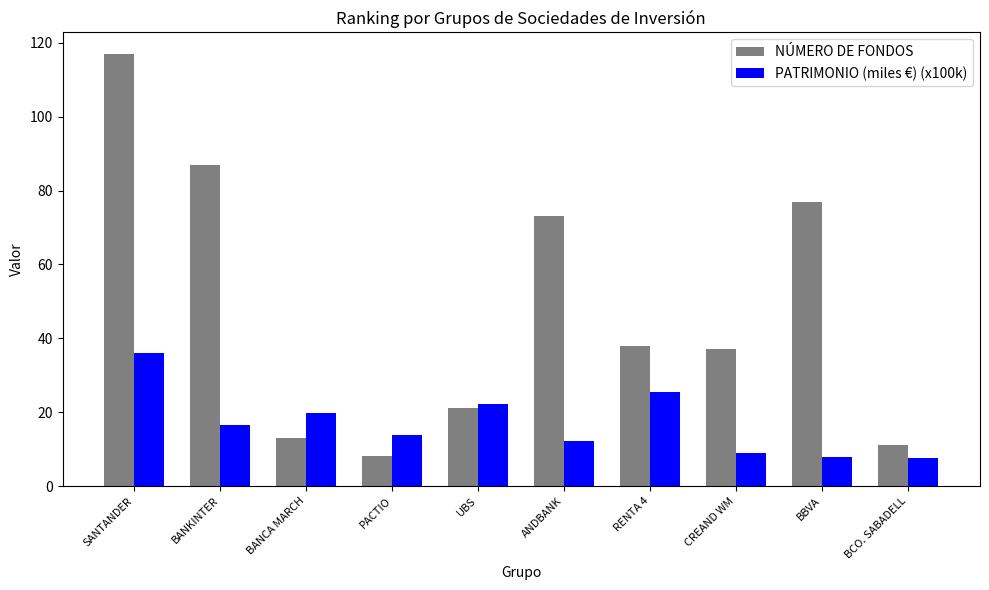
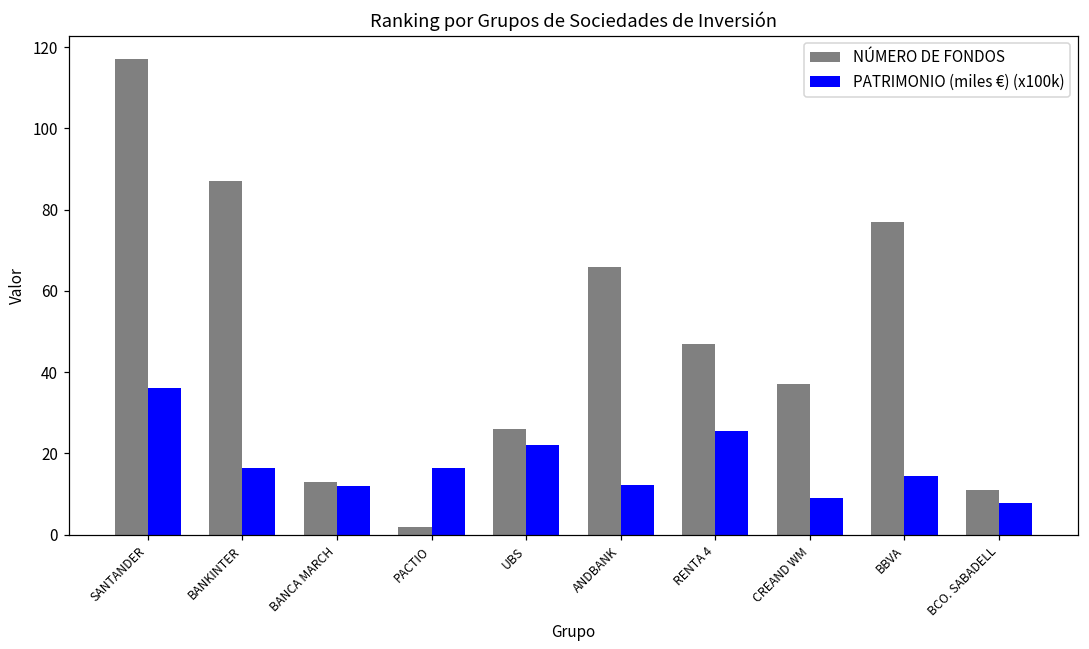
PATRIMONIO (miles €) (x100k), BANCA MARCH: 20 -> 12
NÚMERO DE FONDOS, PACTIO: 8 -> 2
PATRIMONIO (miles €) (x100k), PACTIO: 14 -> 16
NÚMERO DE FONDOS, UBS: 21 -> 26
NÚMERO DE FONDOS, ANDBANK: 73 -> 66
NÚMERO DE FONDOS, RENTA 4: 38 -> 47
PATRIMONIO (miles €) (x100k), BBVA: 8 -> 14
